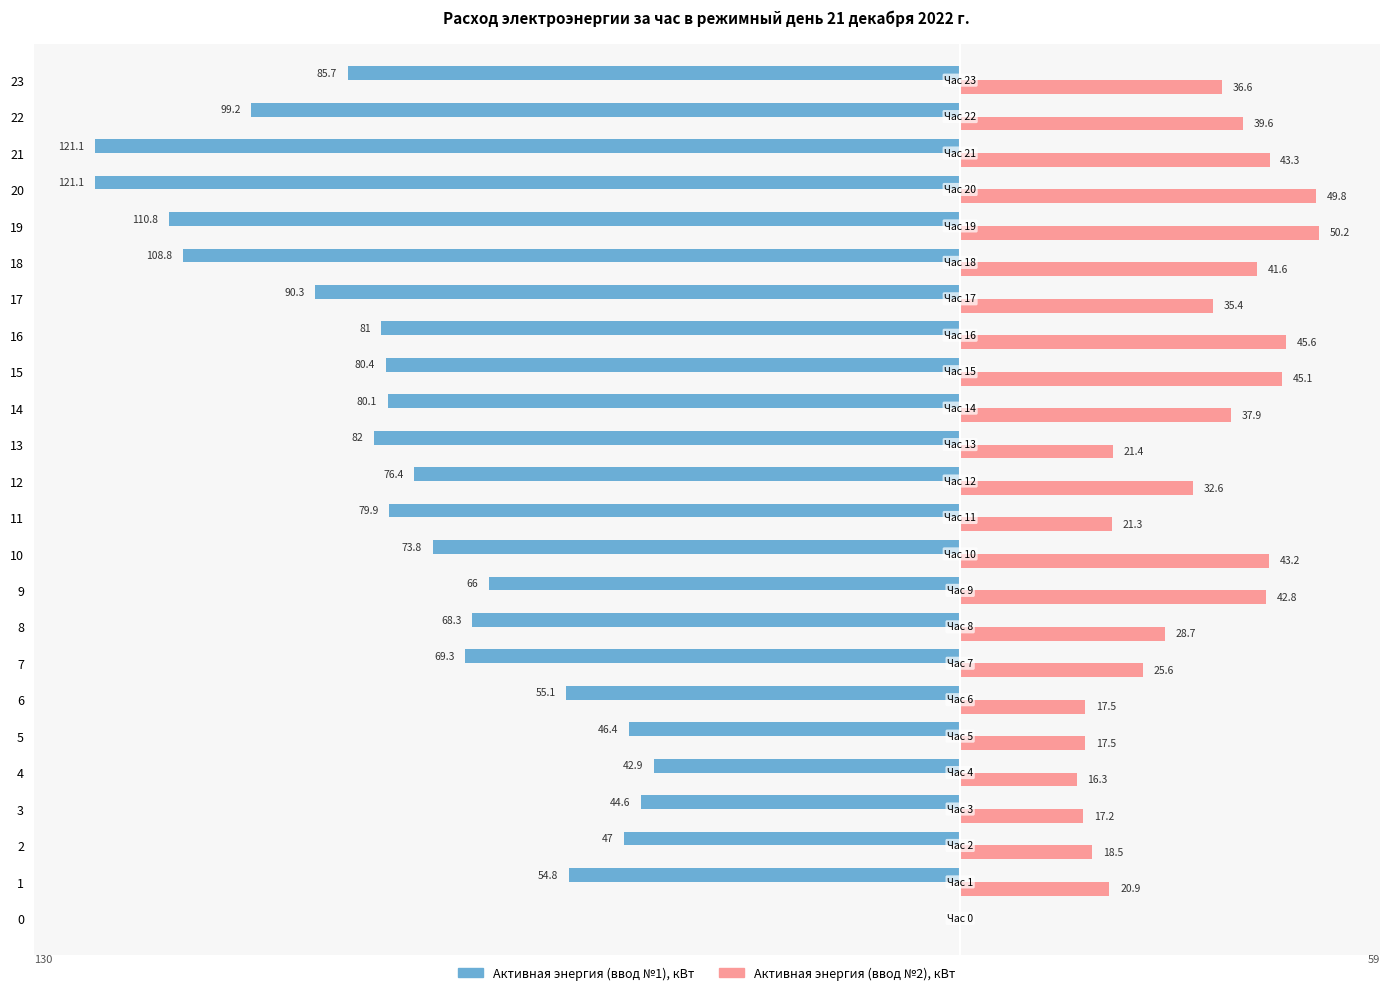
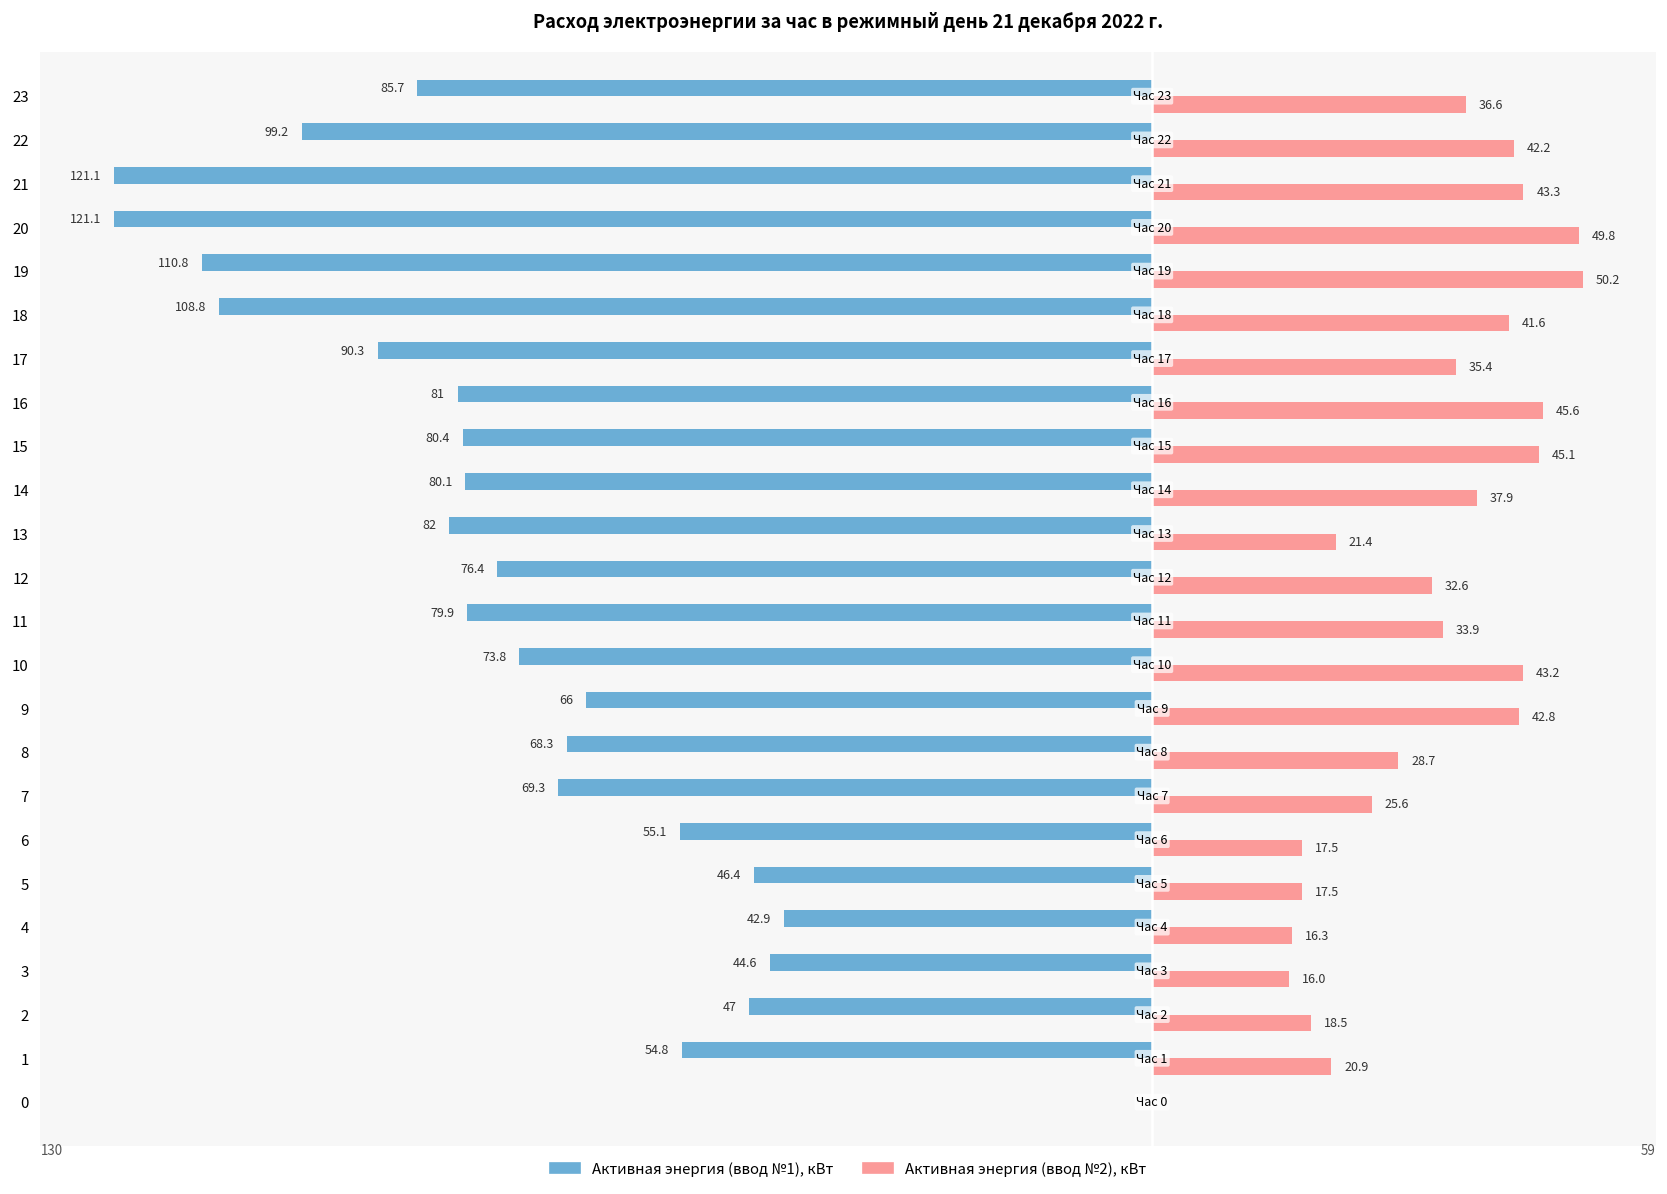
Активная энергия (ввод №2), кВт, 22: 39.6 -> 42.2
Активная энергия (ввод №2), кВт, 11: 21.3 -> 33.9
Активная энергия (ввод №2), кВт, 3: 17.2 -> 16.0
